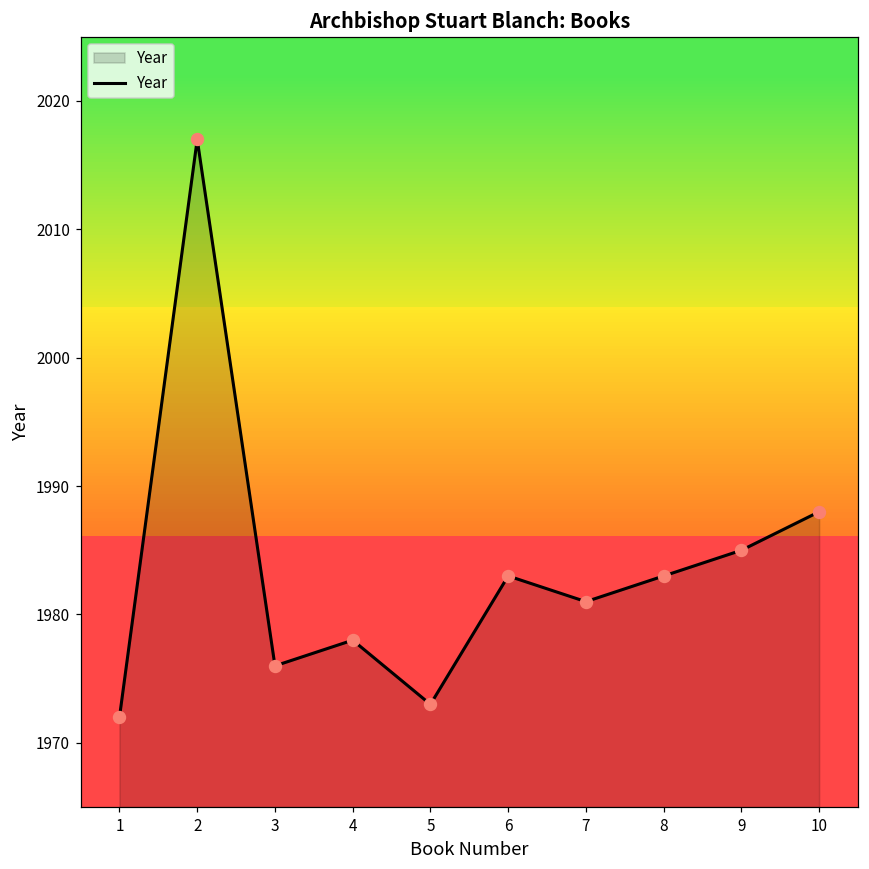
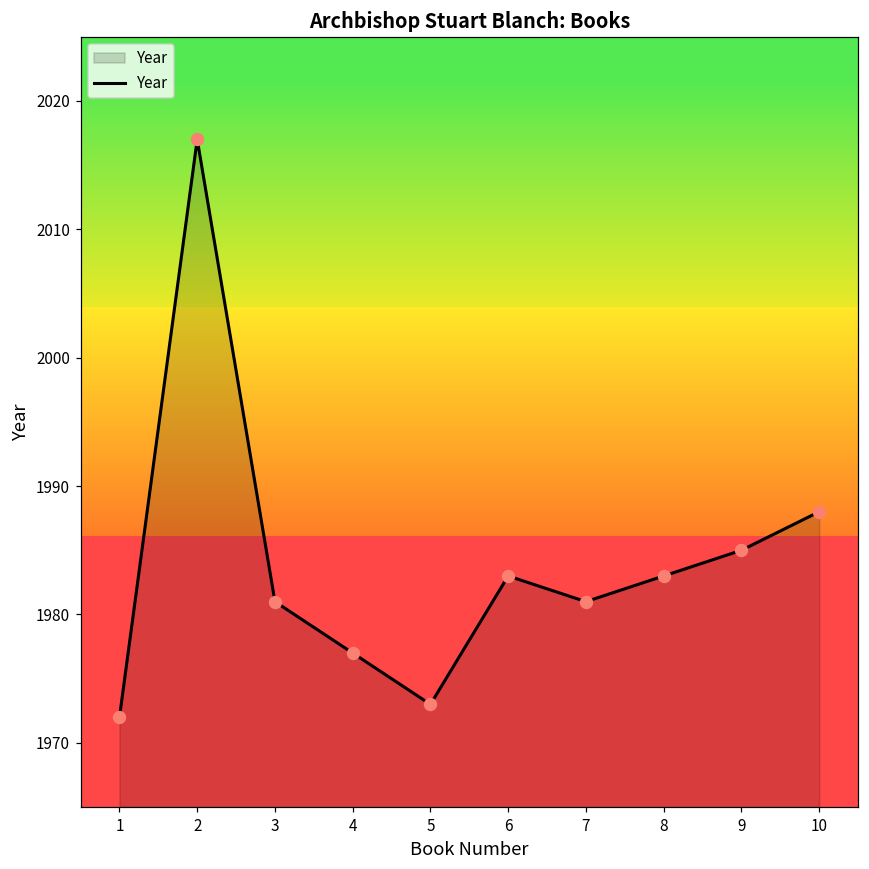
3: 1976 -> 1981
4: 1978 -> 1977
